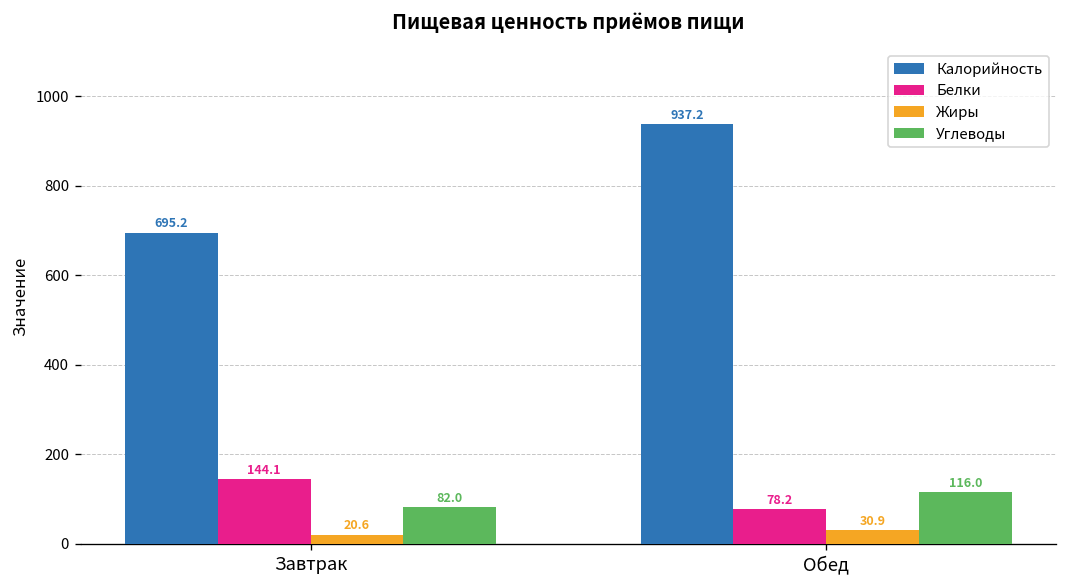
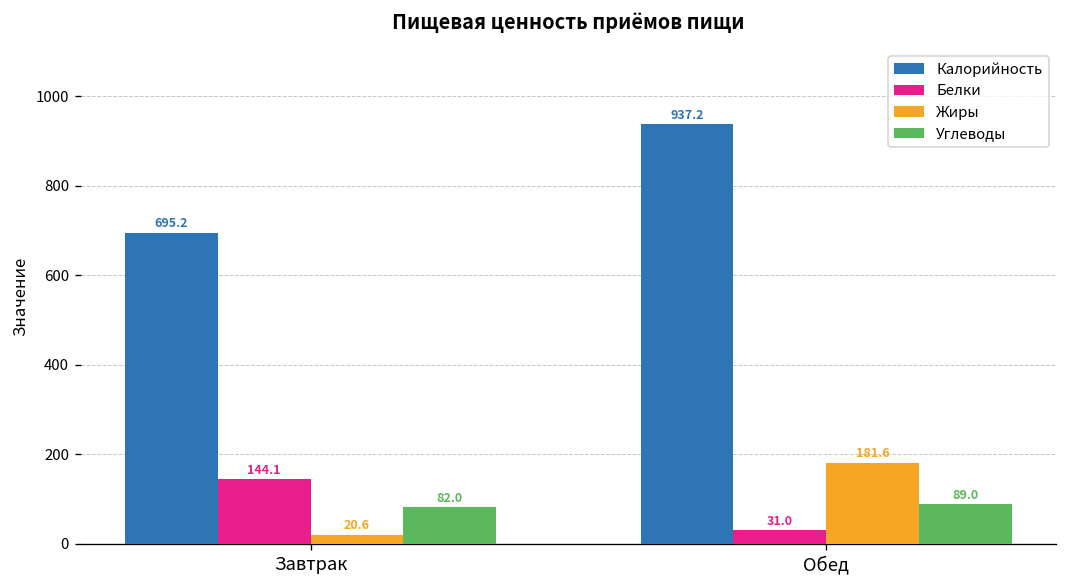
Белки, Обед: 78.2 -> 31.0
Жиры, Обед: 30.9 -> 181.6
Углеводы, Обед: 116.0 -> 89.0
